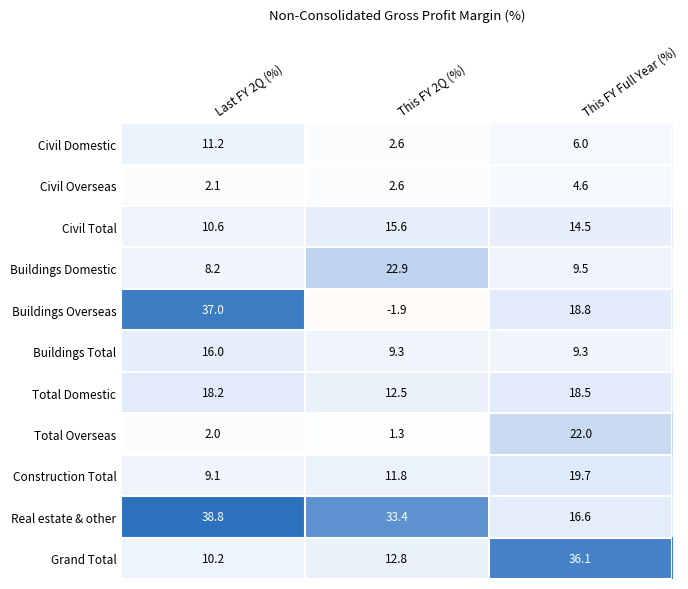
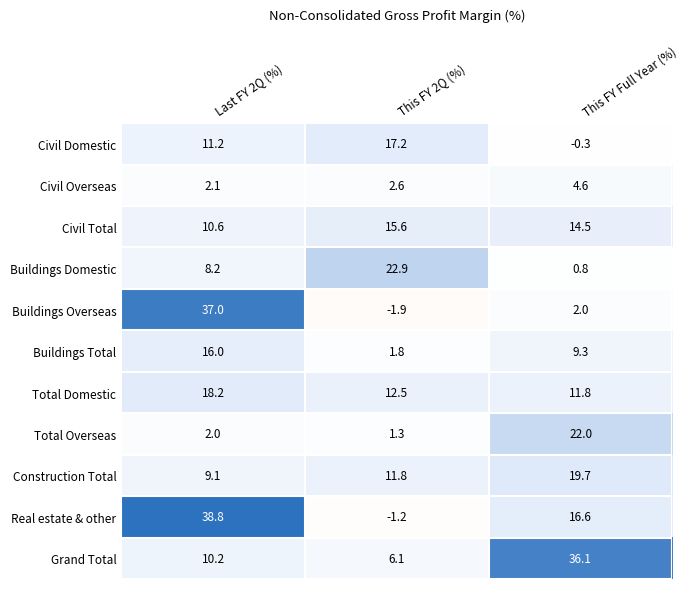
Civil Domestic, This FY 2Q (%): 2.6 -> 17.2
Civil Domestic, This FY Full Year (%): 6.0 -> -0.3
Buildings Domestic, This FY Full Year (%): 9.5 -> 0.8
Buildings Overseas, This FY Full Year (%): 18.8 -> 2.0
Buildings Total, This FY 2Q (%): 9.3 -> 1.8
Total Domestic, This FY Full Year (%): 18.5 -> 11.8
Real estate & other, This FY 2Q (%): 33.4 -> -1.2
Grand Total, This FY 2Q (%): 12.8 -> 6.1
